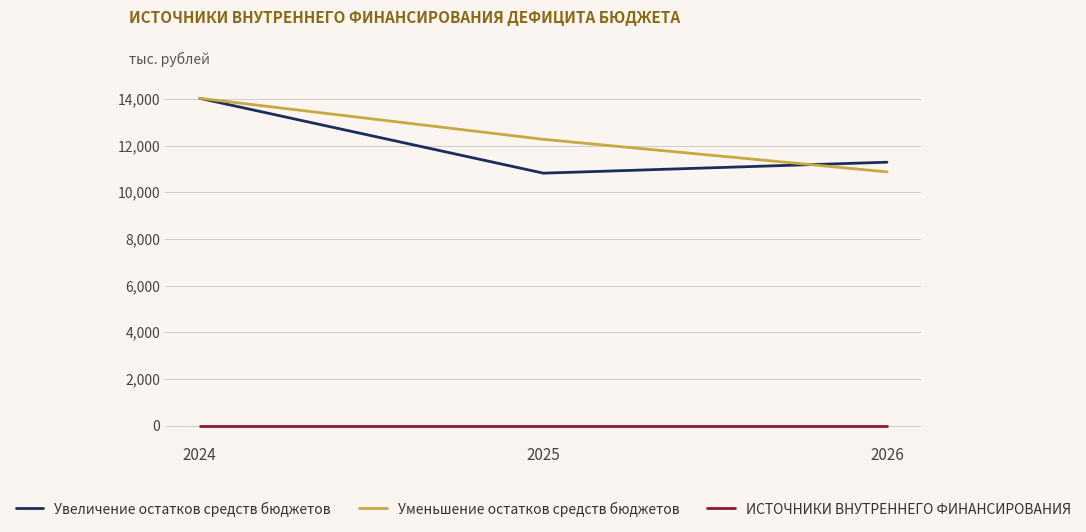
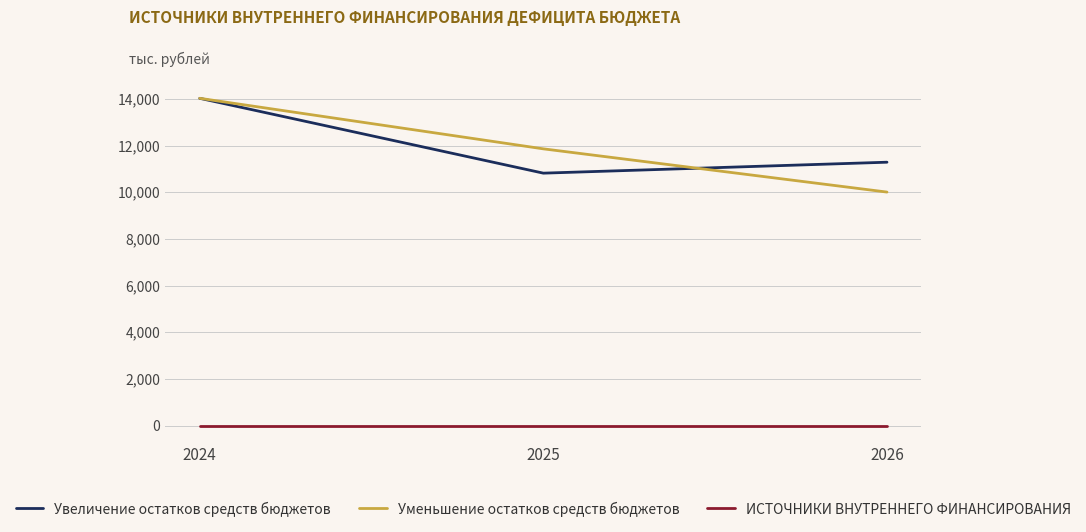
Уменьшение остатков средств бюджетов, 2025: 12,300 -> 11,900
Уменьшение остатков средств бюджетов, 2026: 10,900 -> 10,000
